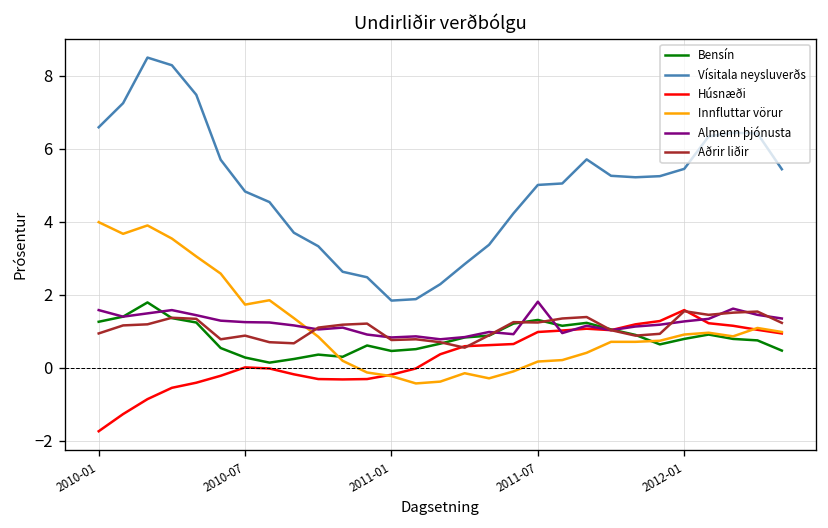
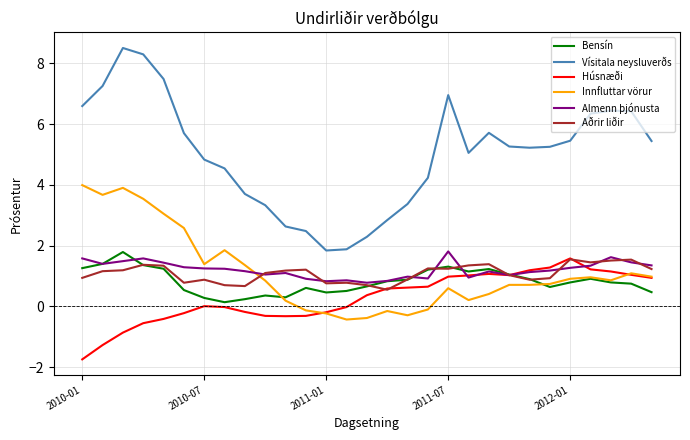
Innfluttar vörur, 2010-07: 1.7 -> 1.4
Vísitala neysluverðs, 2011-07: 5.0 -> 7.0
Innfluttar vörur, 2011-07: 0.2 -> 0.6
